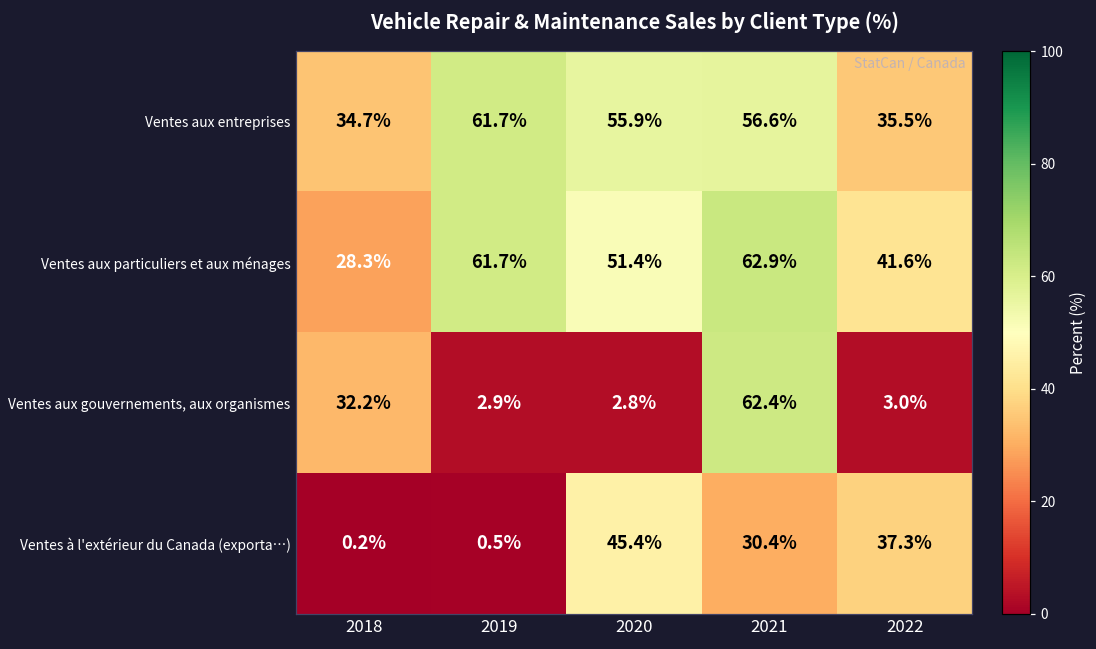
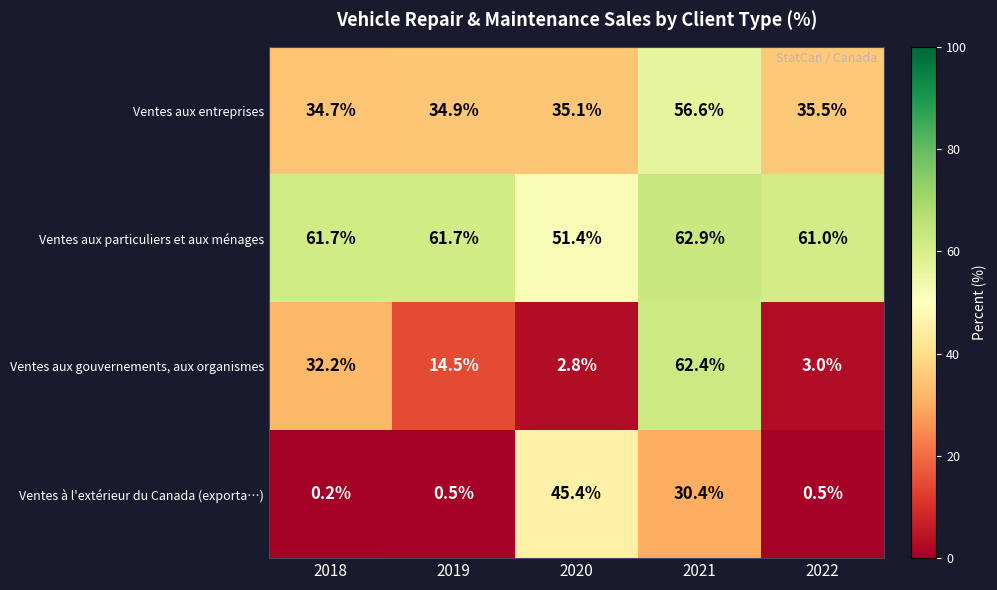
Ventes aux entreprises, 2019: 61.7% -> 34.9%
Ventes aux entreprises, 2020: 55.9% -> 35.1%
Ventes aux particuliers et aux ménages, 2018: 28.3% -> 61.7%
Ventes aux particuliers et aux ménages, 2022: 41.6% -> 61.0%
Ventes aux gouvernements, aux organismes, 2019: 2.9% -> 14.5%
Ventes à l'extérieur du Canada (exporta…), 2022: 37.3% -> 0.5%
